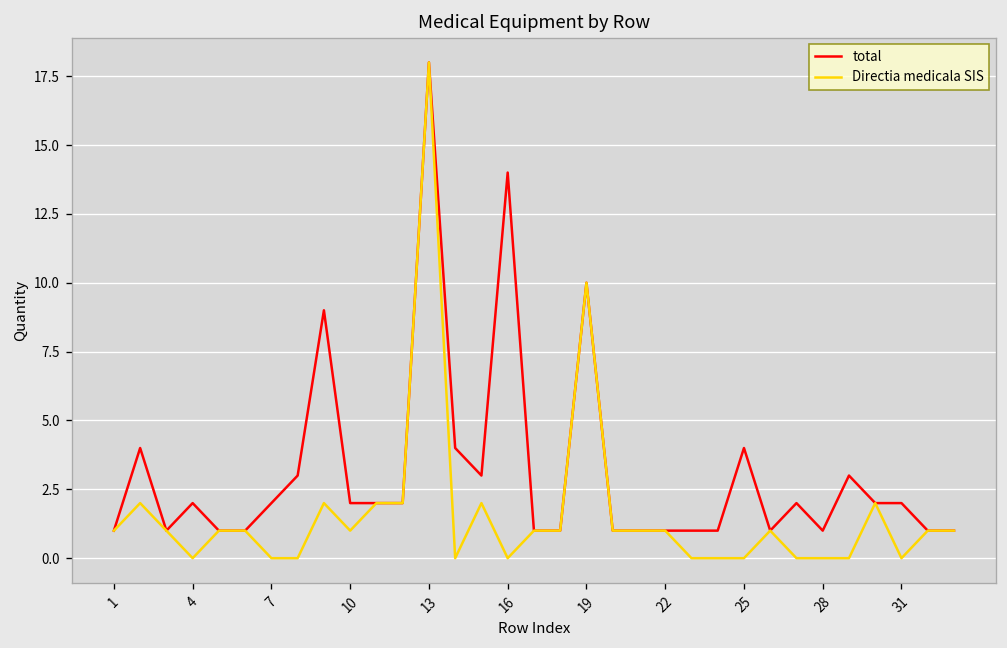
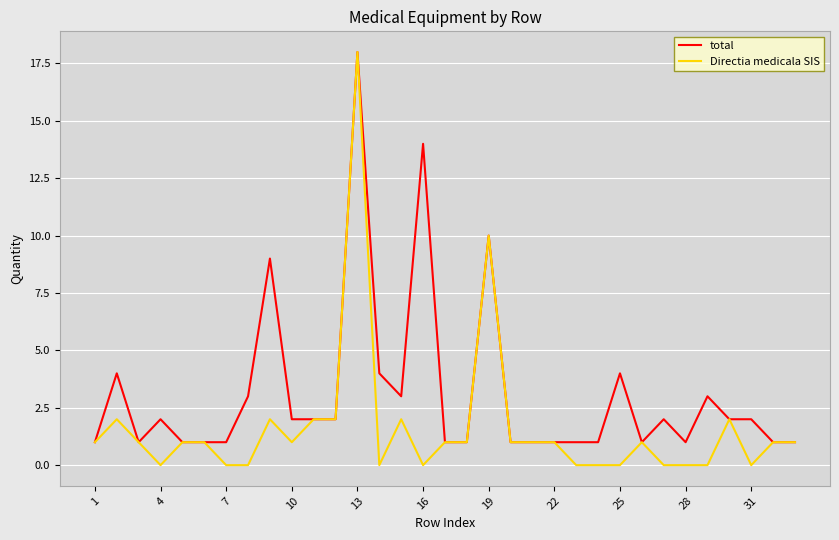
total, 7: 2 -> 1
